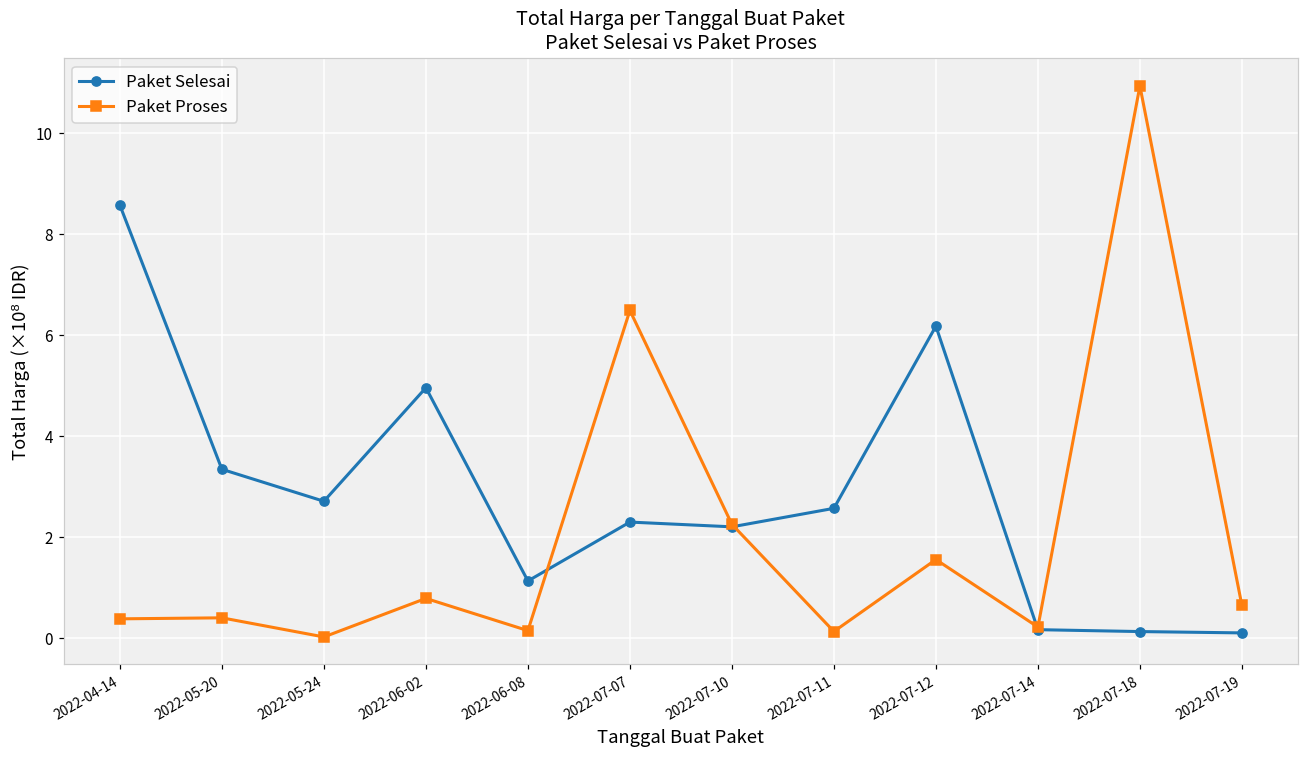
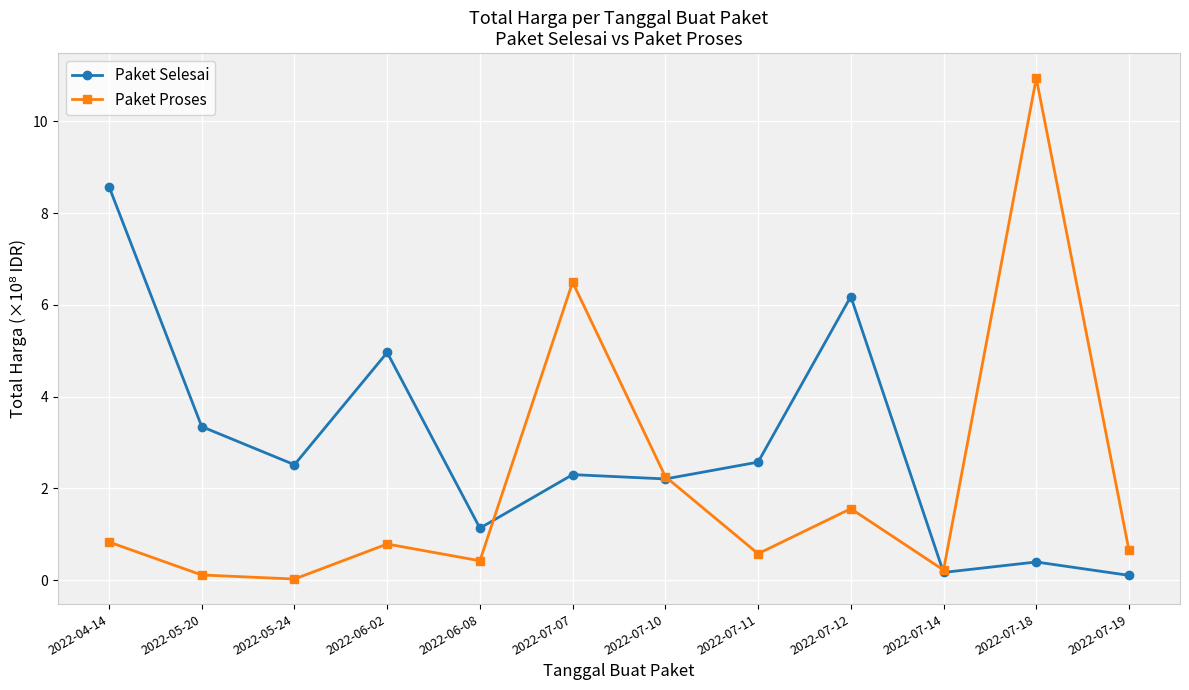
Paket Proses, 2022-04-14: 0.4 -> 0.8
Paket Proses, 2022-05-20: 0.4 -> 0.1
Paket Selesai, 2022-05-24: 2.7 -> 2.5
Paket Proses, 2022-06-08: 0.2 -> 0.4
Paket Proses, 2022-07-11: 0.1 -> 0.6
Paket Selesai, 2022-07-18: 0.1 -> 0.4
